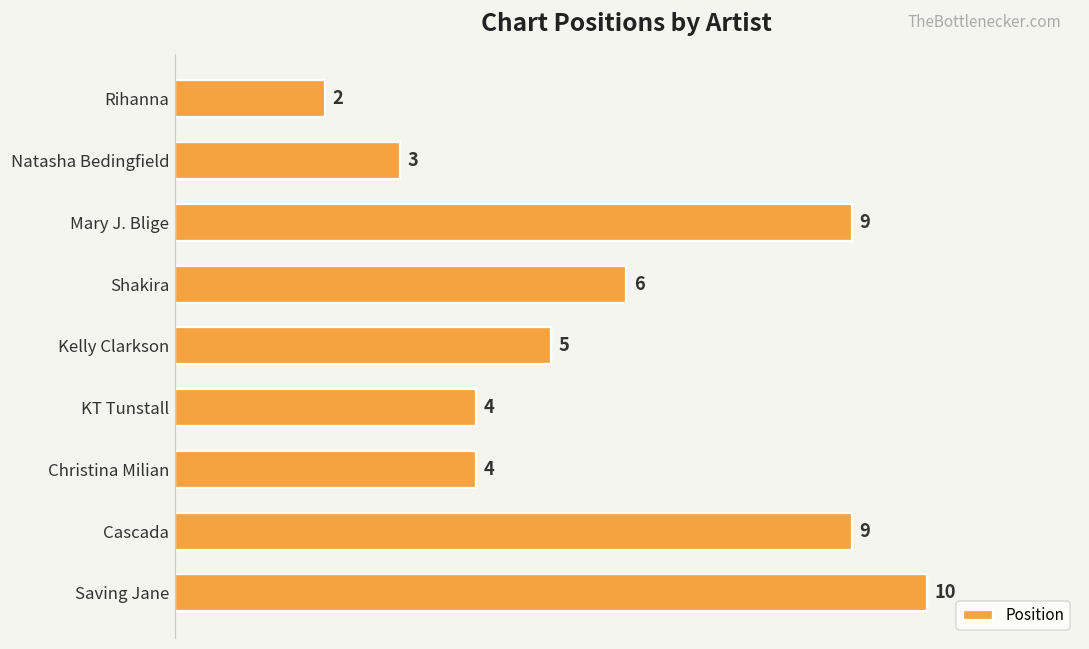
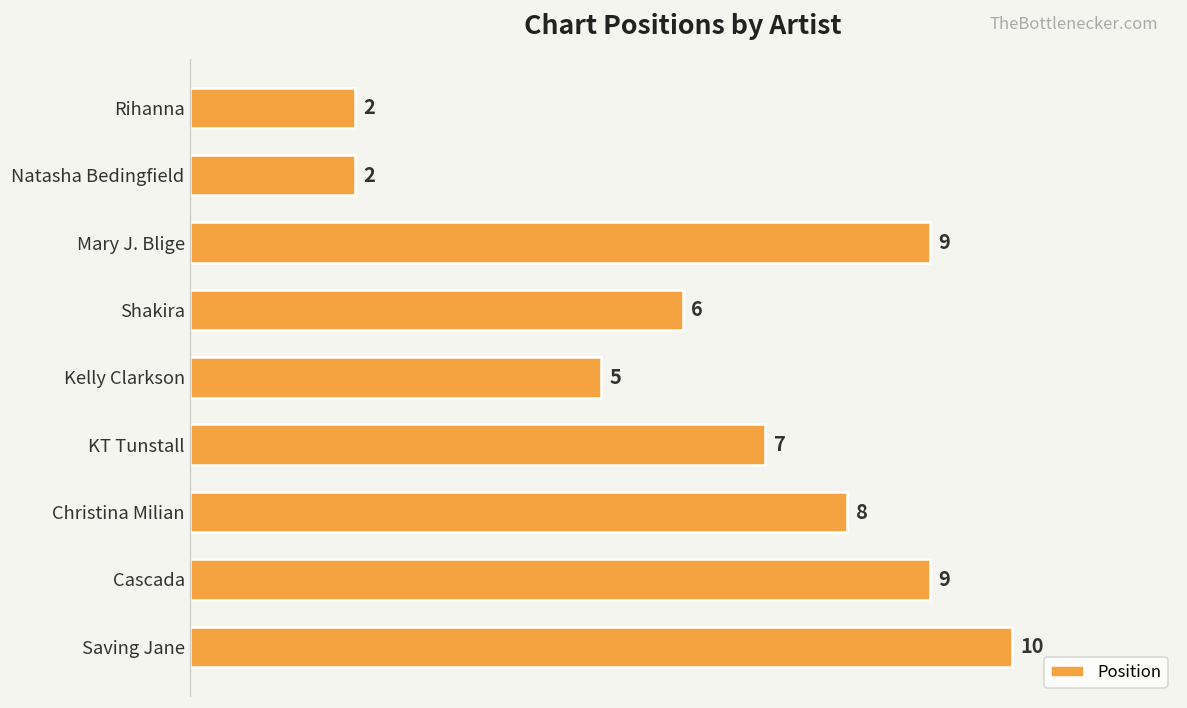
Natasha Bedingfield: 3 -> 2
KT Tunstall: 4 -> 7
Christina Milian: 4 -> 8
